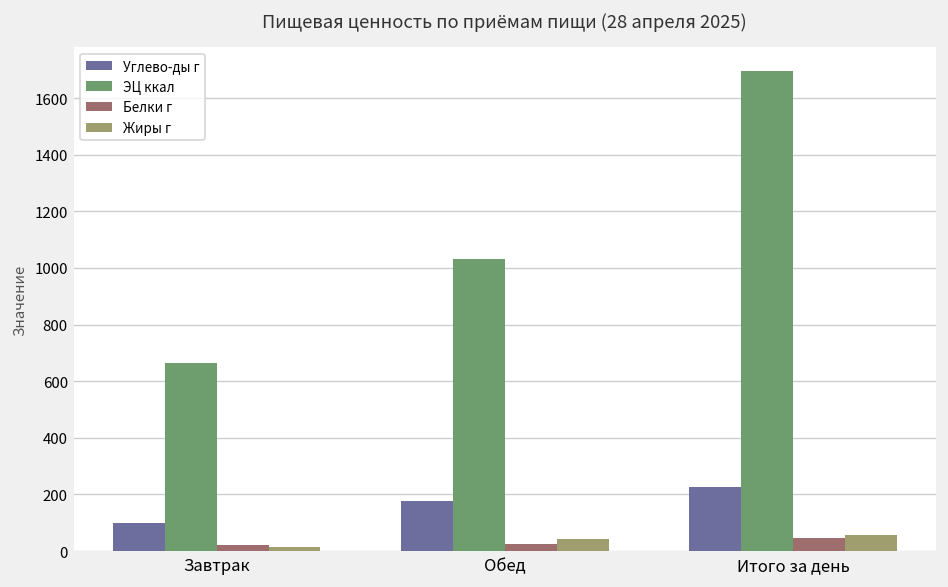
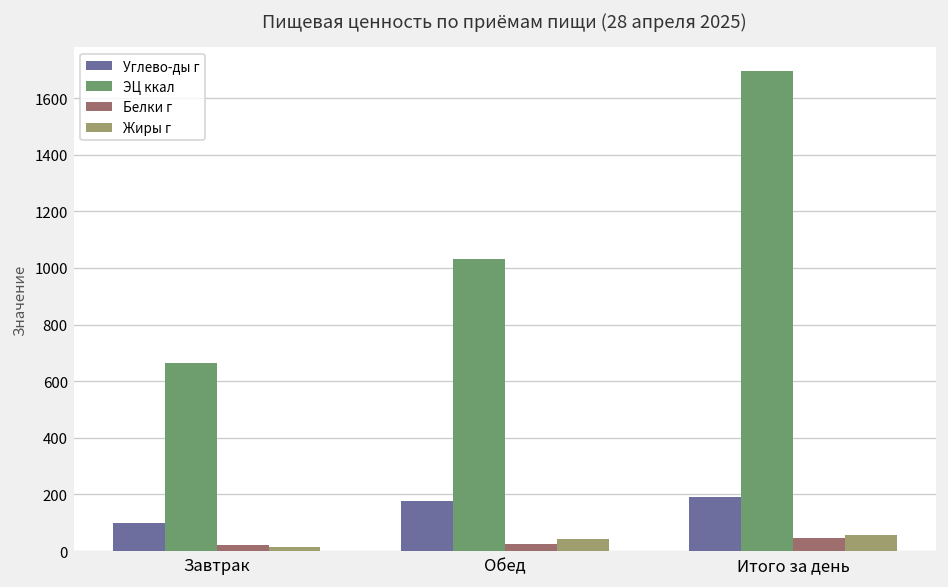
Углево-ды г, Итого за день: 230 -> 190
